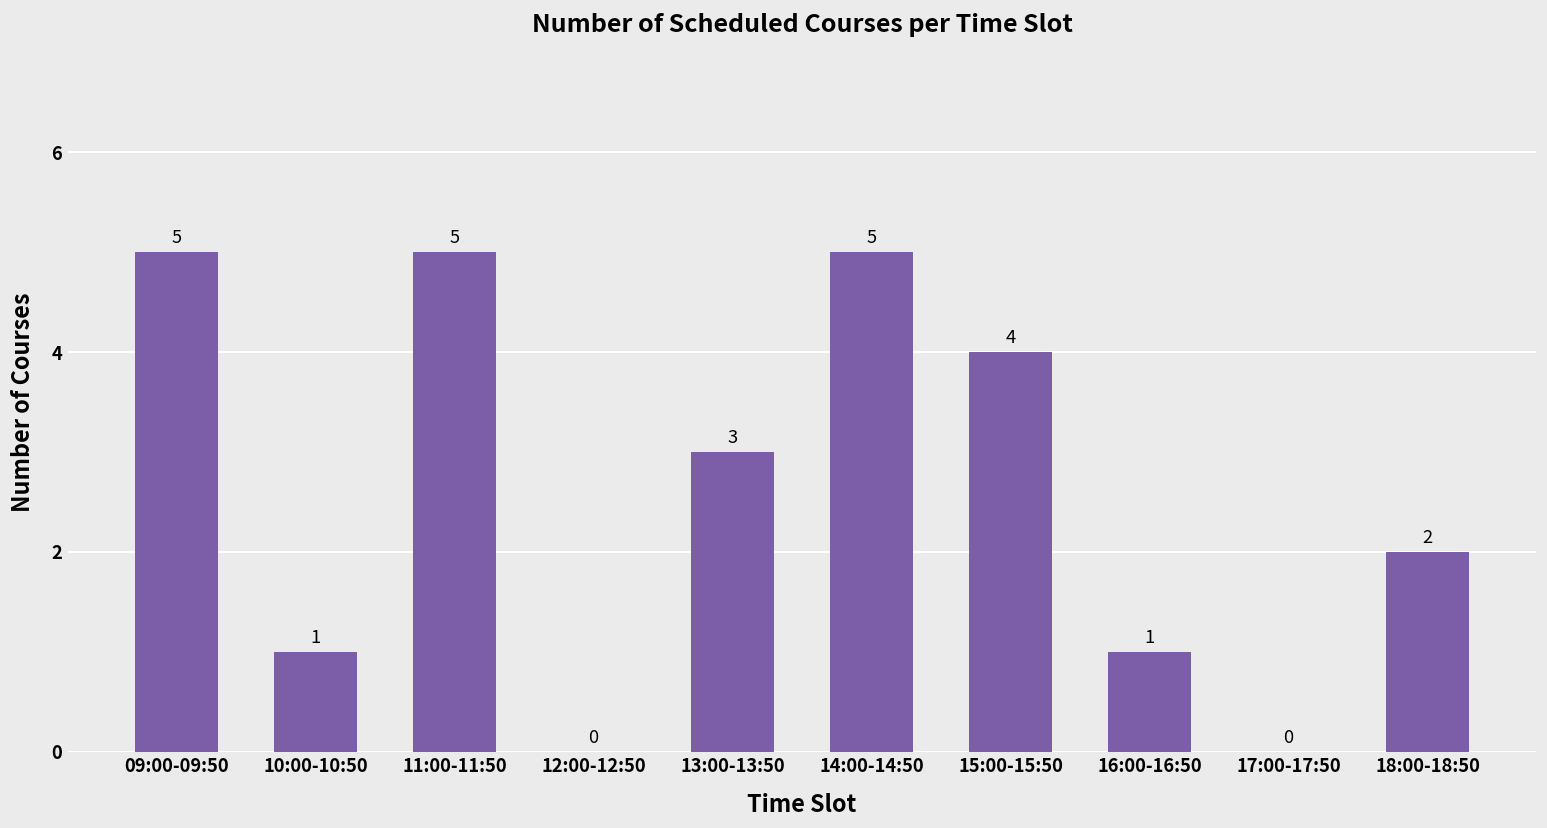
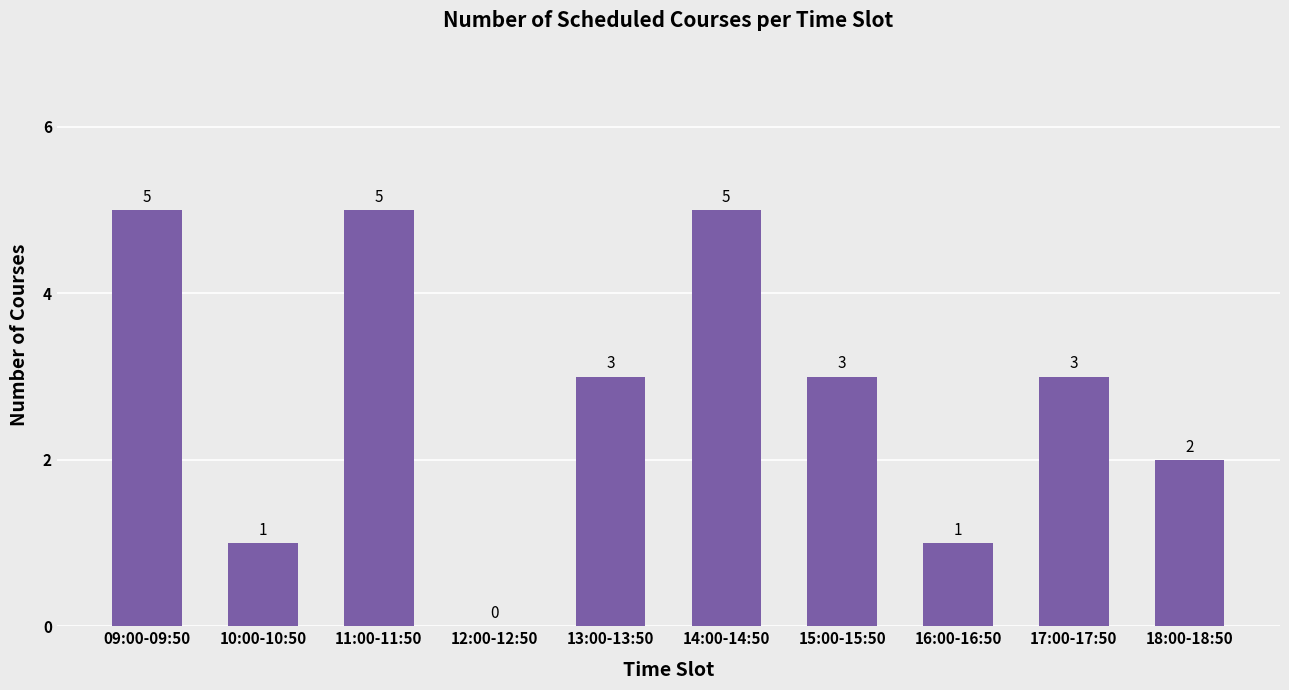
15:00-15:50: 4 -> 3
17:00-17:50: 0 -> 3
